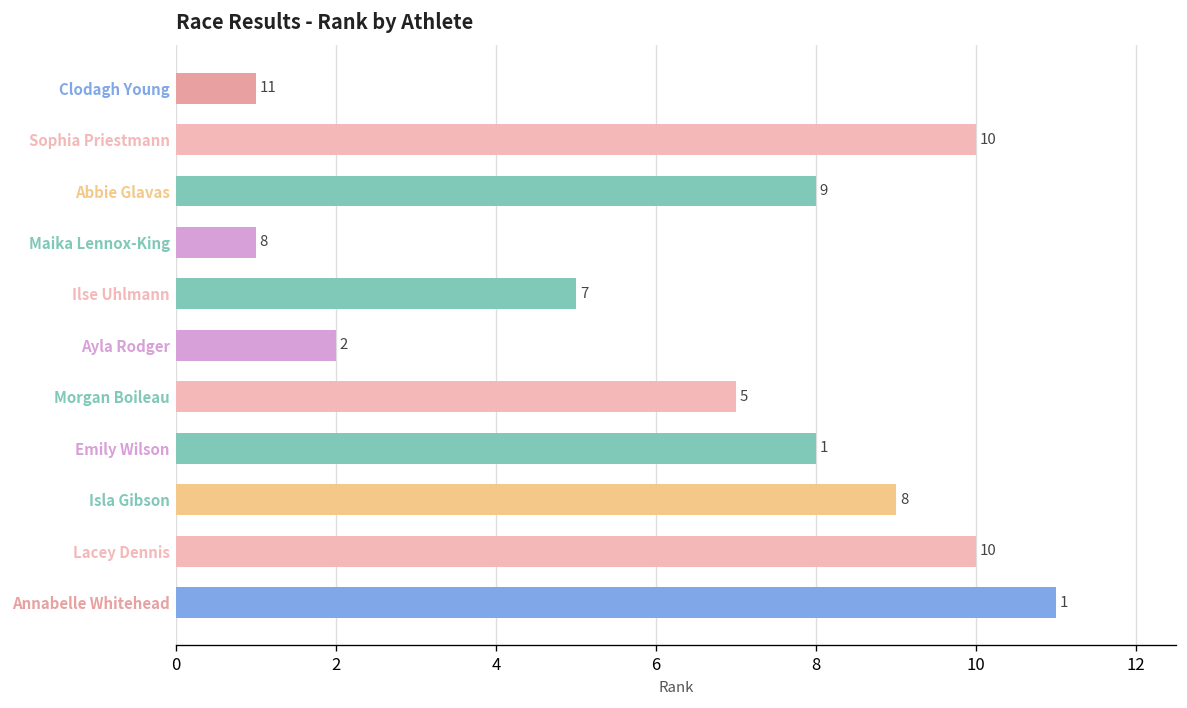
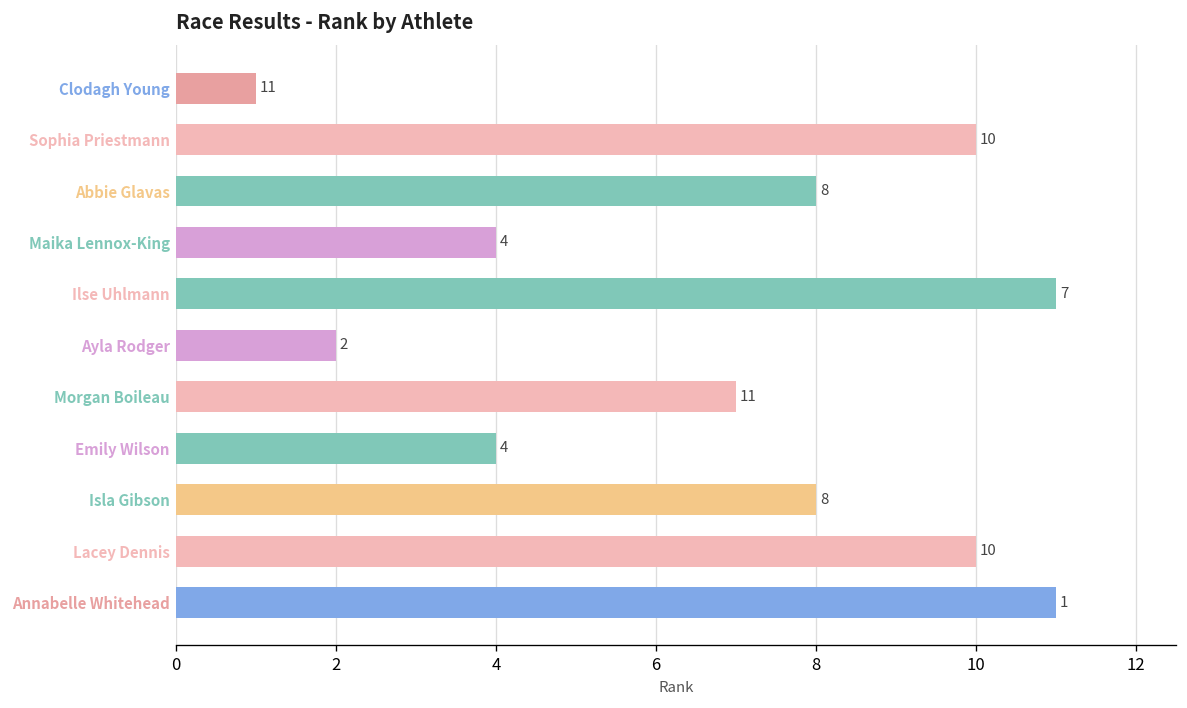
Maika Lennox-King: 1 -> 4
Ilse Uhlmann: 5 -> 11
Emily Wilson: 8 -> 4
Isla Gibson: 9 -> 8
